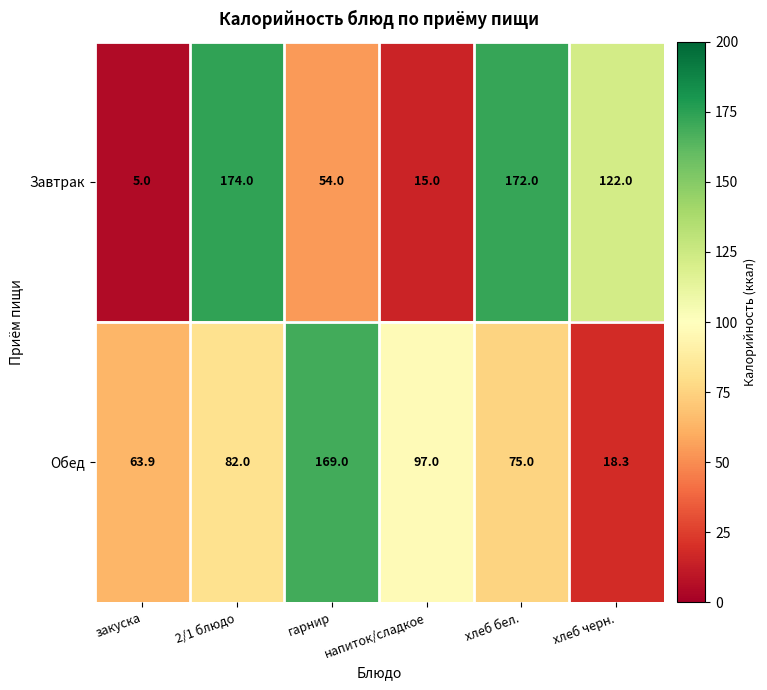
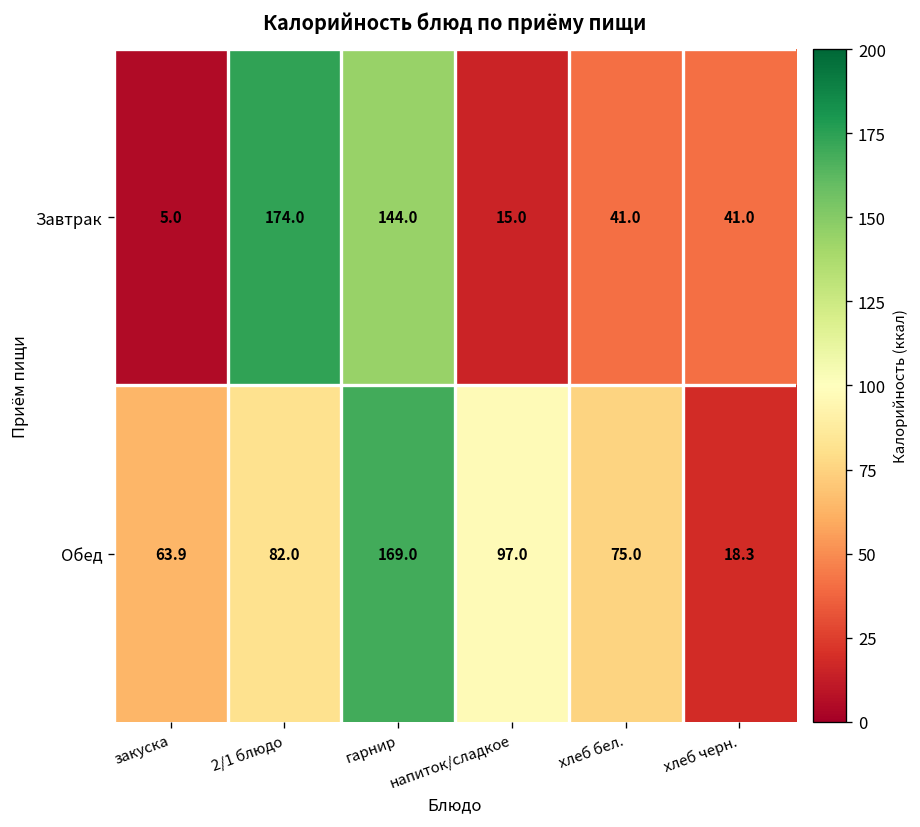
Завтрак, гарнир: 54.0 -> 144.0
Завтрак, хлеб бел.: 172.0 -> 41.0
Завтрак, хлеб черн.: 122.0 -> 41.0
